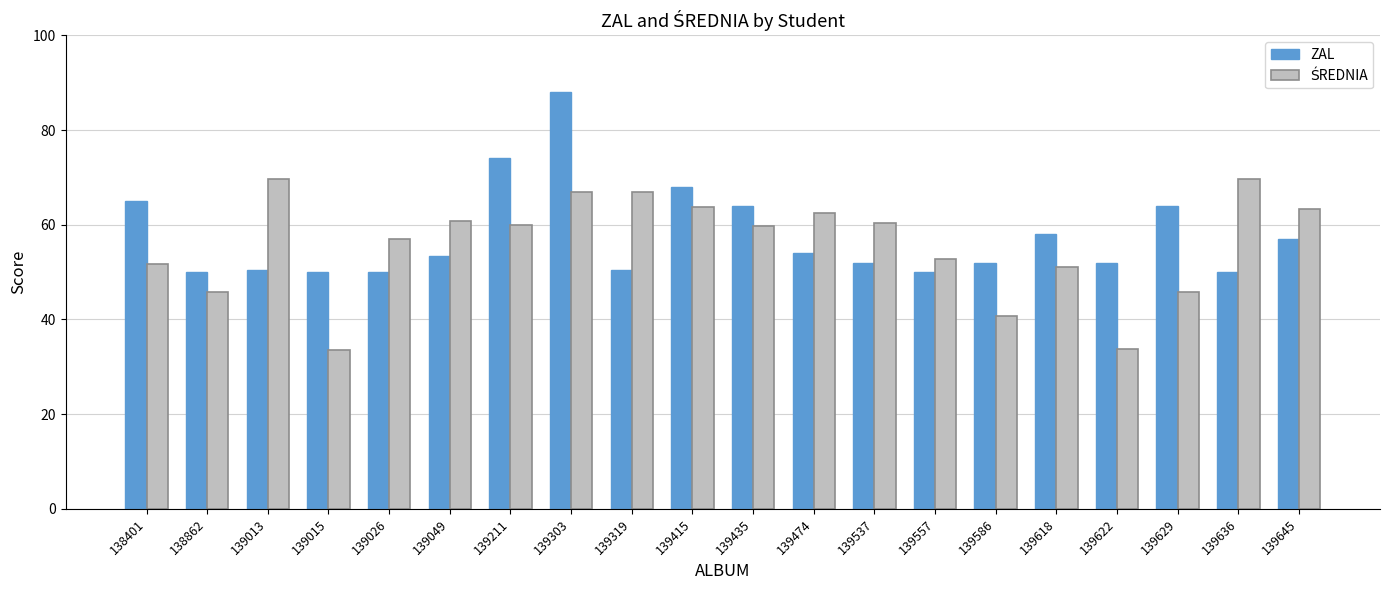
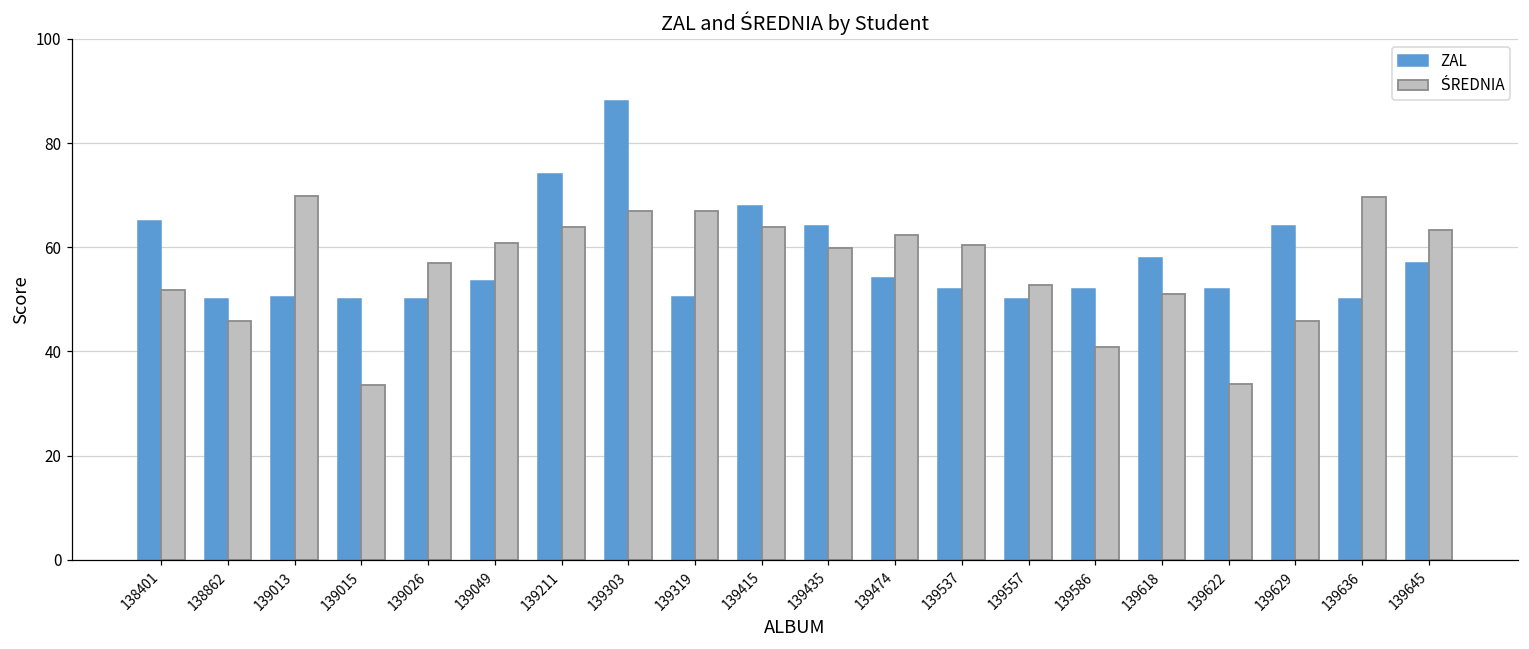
ŚREDNIA, 139211: 60 -> 64
